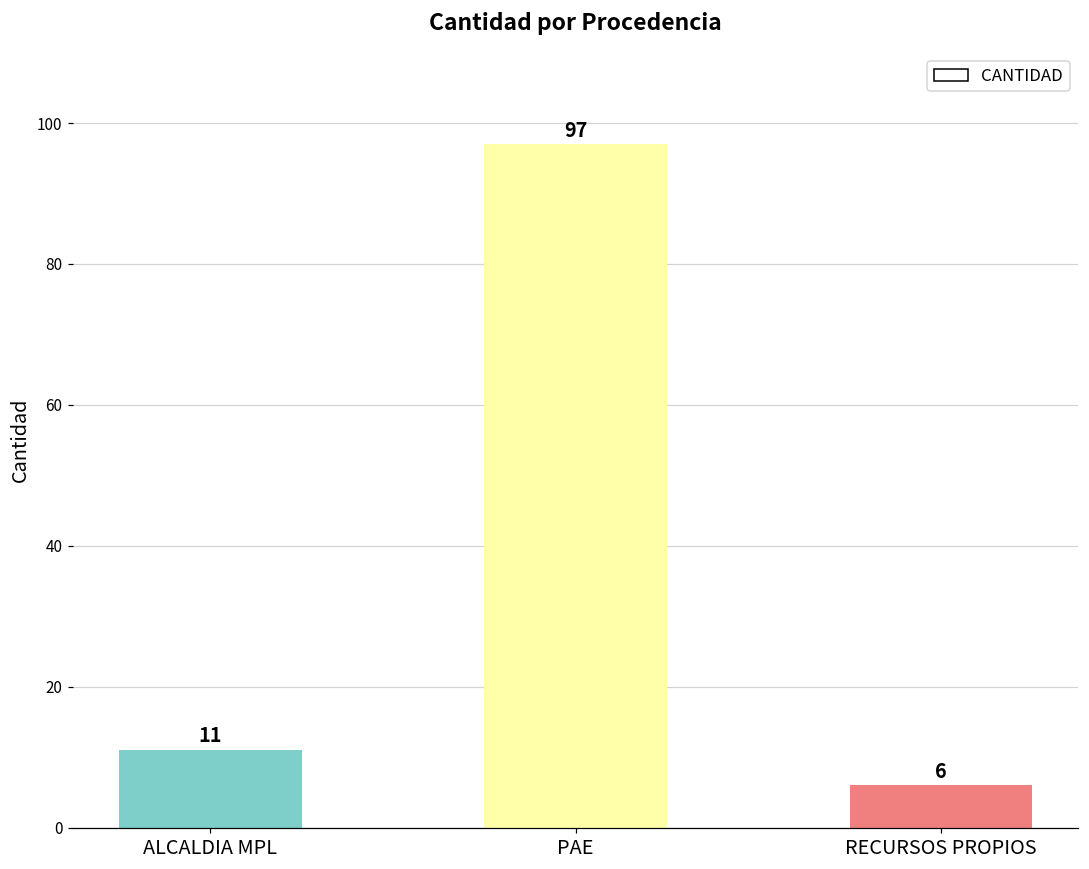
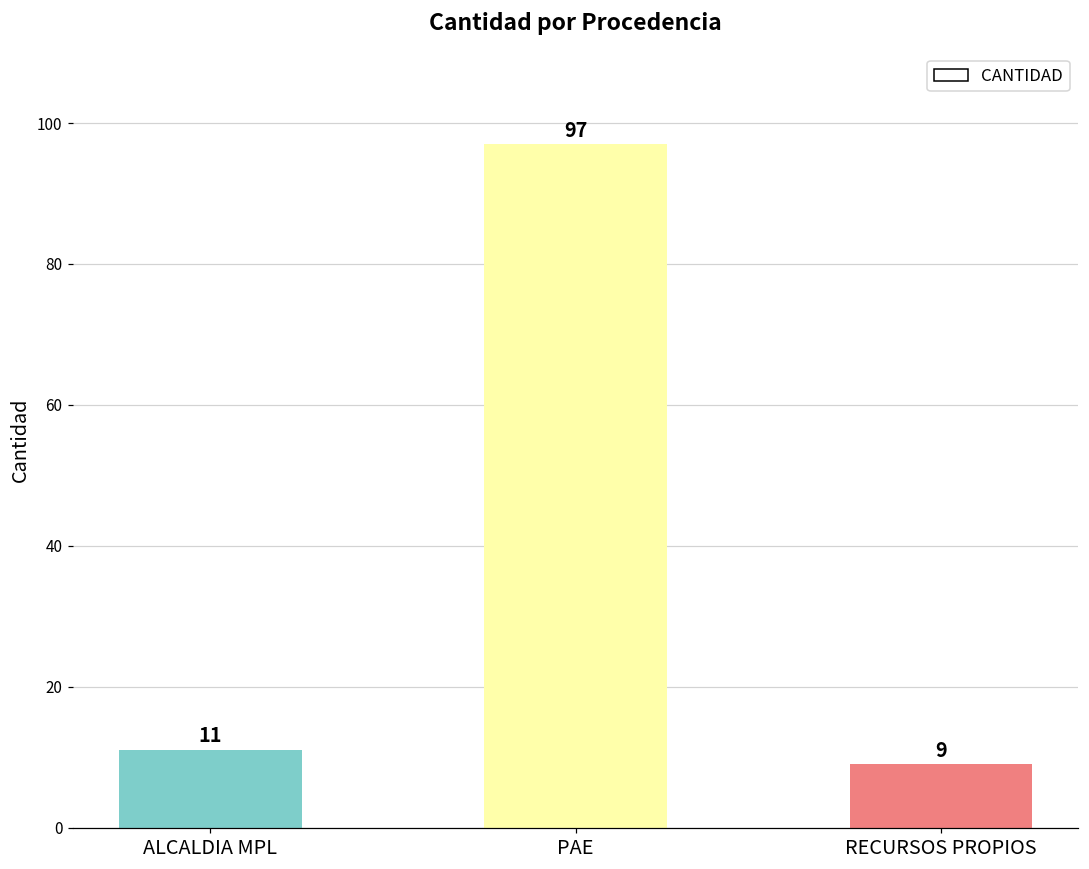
RECURSOS PROPIOS: 6 -> 9
